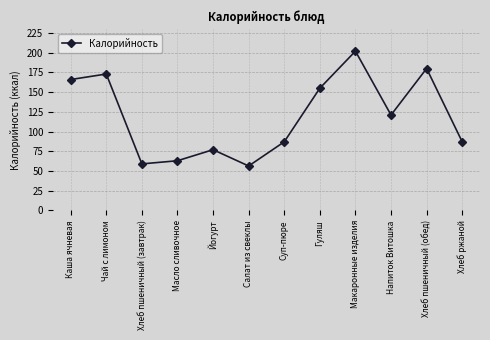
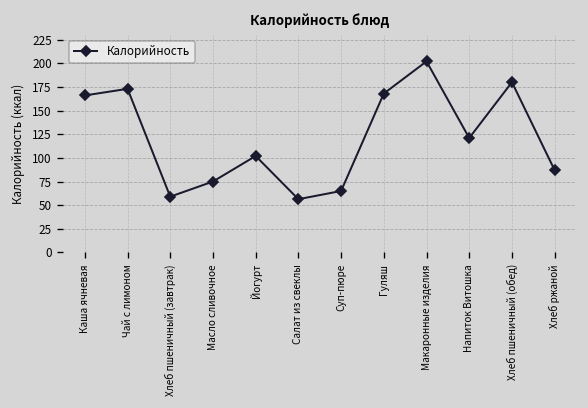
Масло сливочное: 60 -> 80
Йогурт: 80 -> 100
Суп-пюре: 90 -> 70
Гуляш: 160 -> 170
